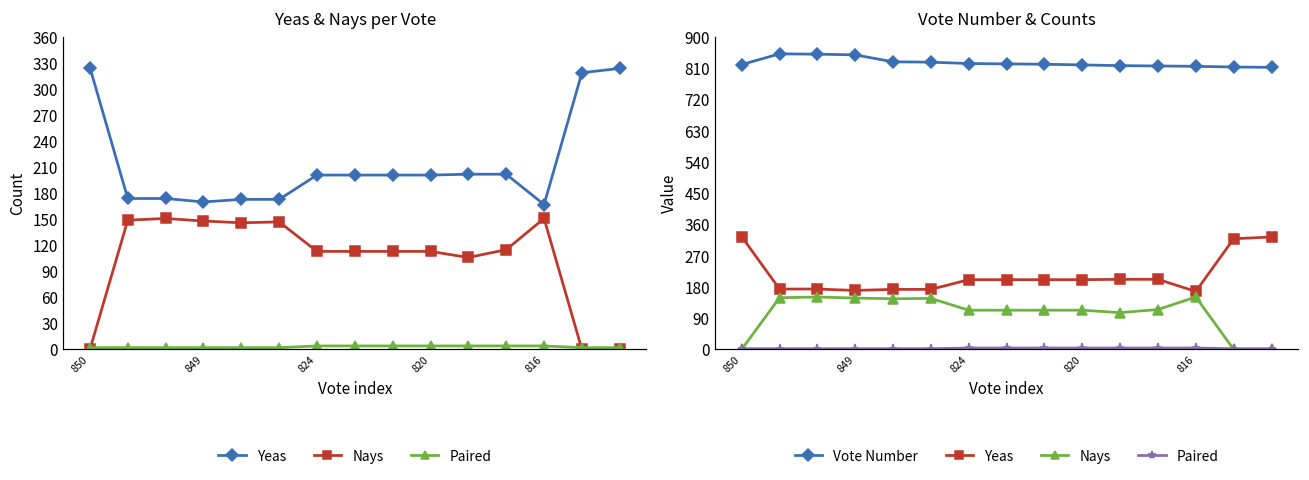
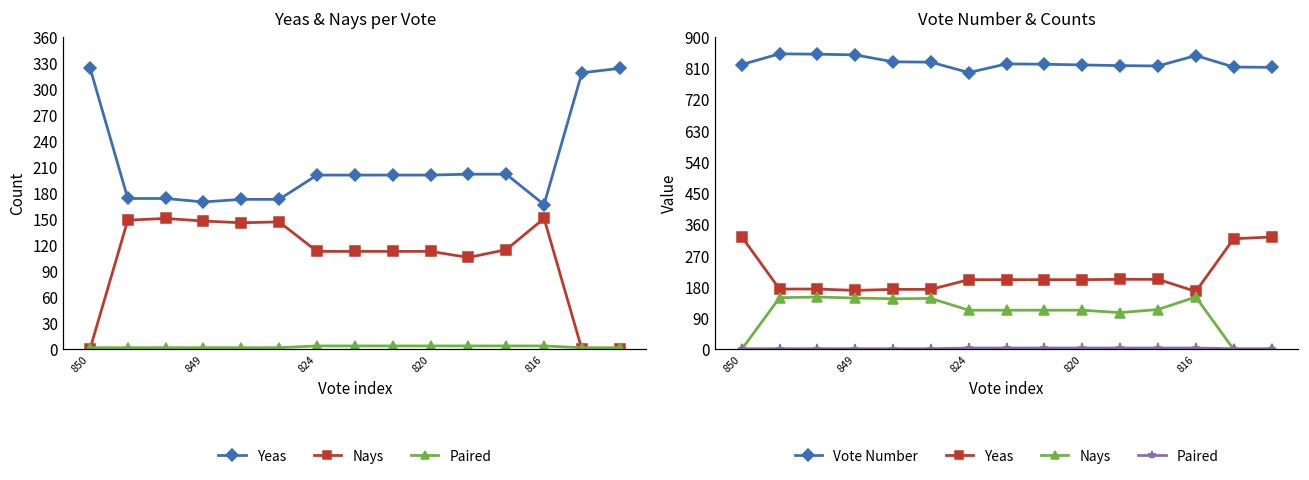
Vote Number & Counts, Vote Number, 824: 820 -> 800
Vote Number & Counts, Vote Number, 816: 820 -> 850
